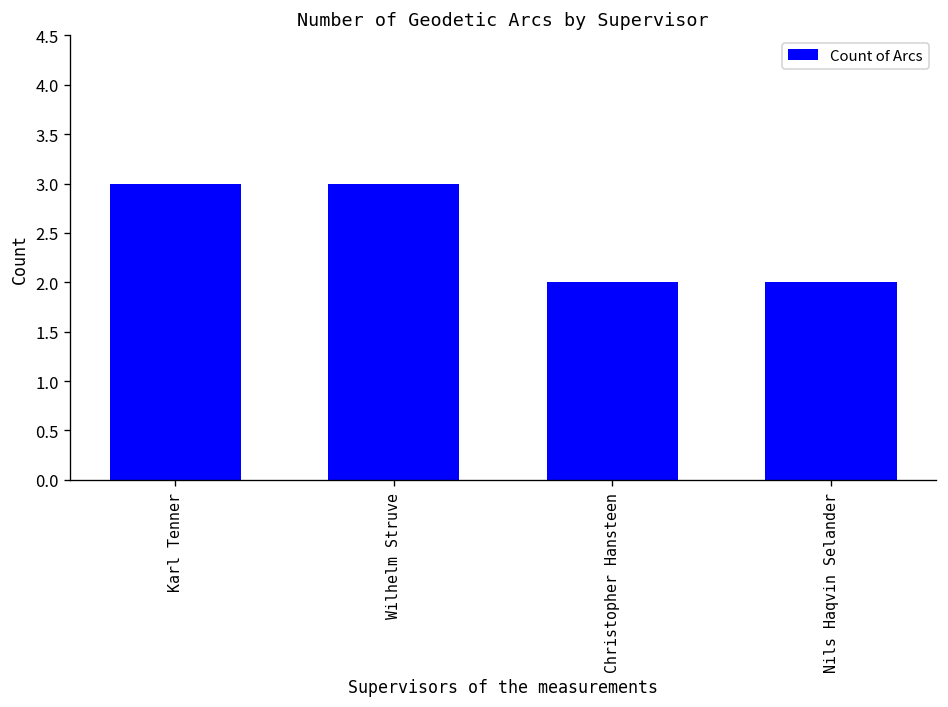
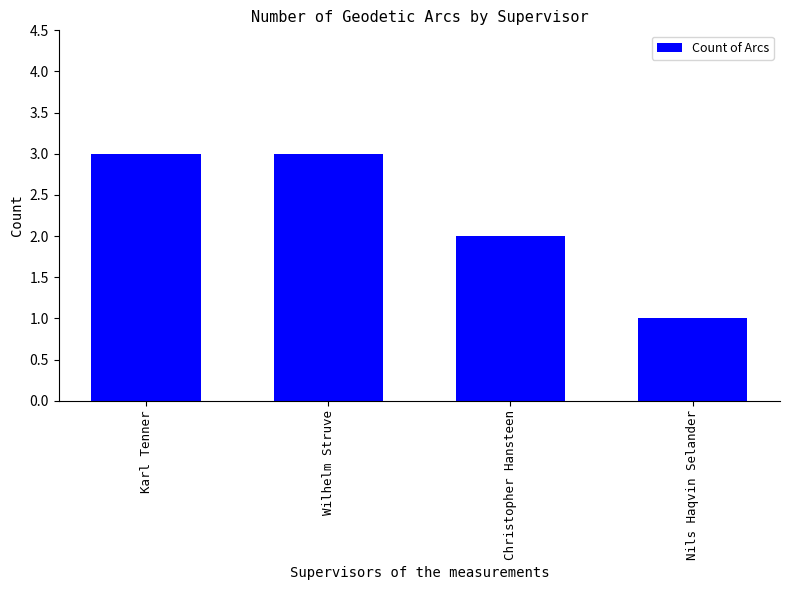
Nils Haqvin Selander: 2 -> 1
